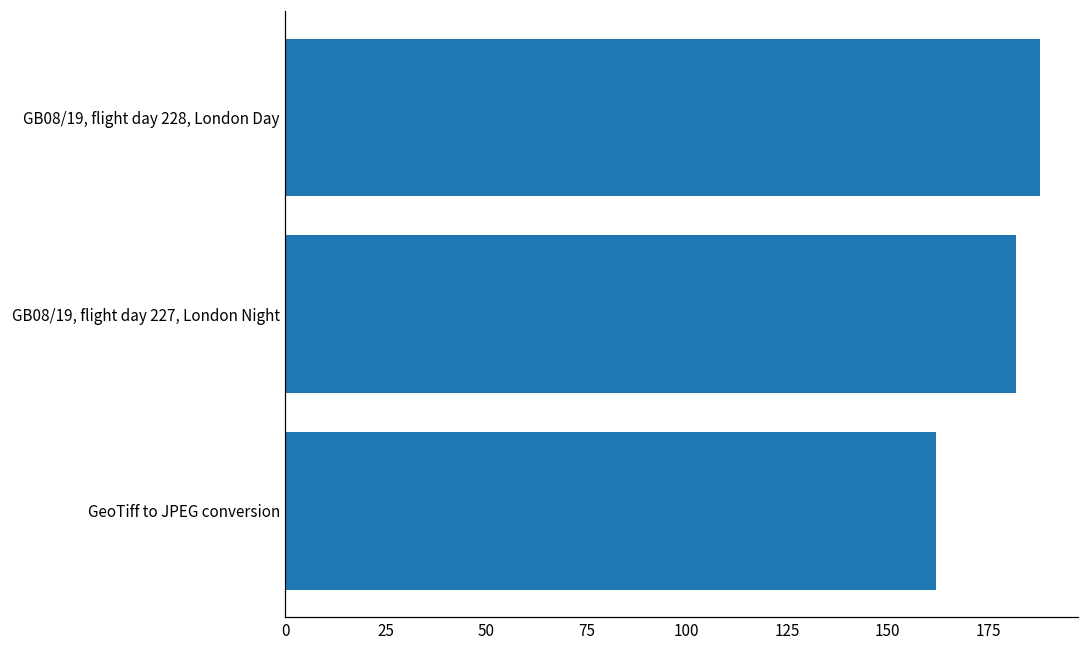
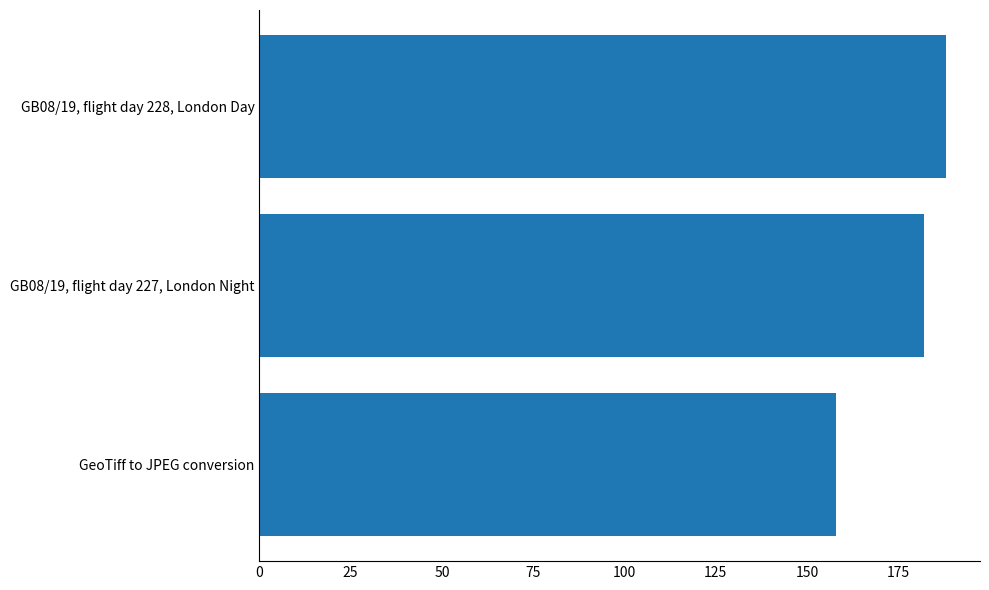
GeoTiff to JPEG conversion: 162 -> 158
